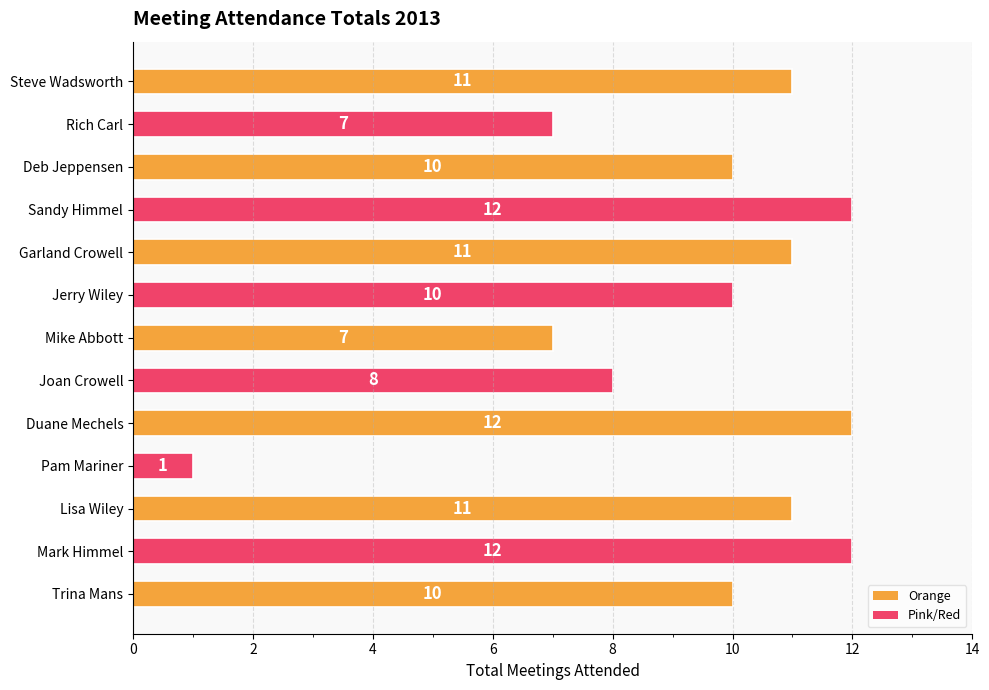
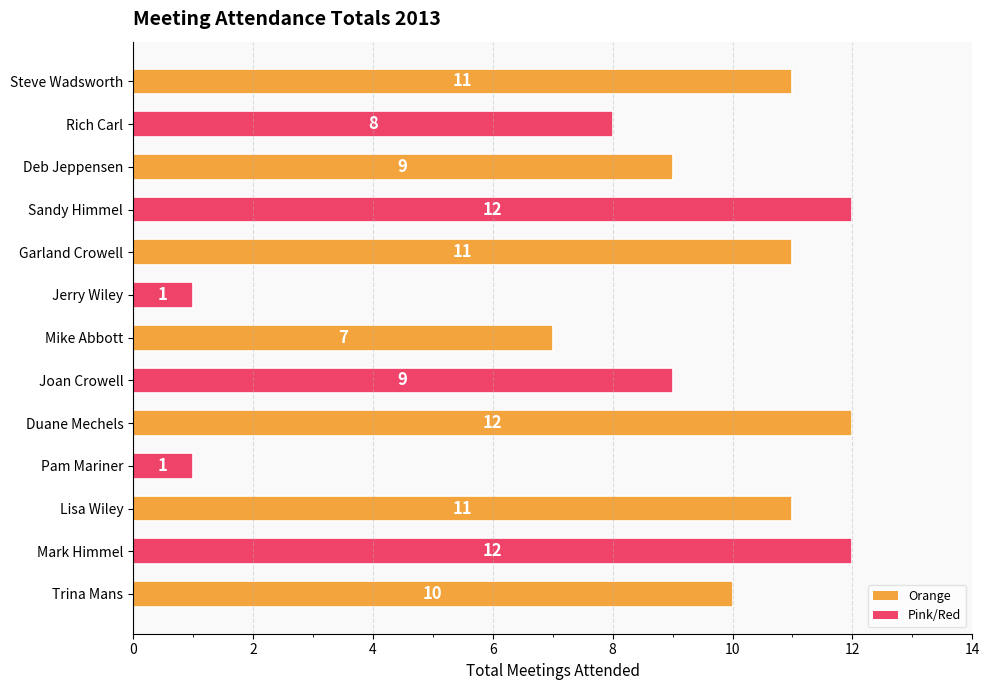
Rich Carl: 7 -> 8
Deb Jeppensen: 10 -> 9
Jerry Wiley: 10 -> 1
Joan Crowell: 8 -> 9
